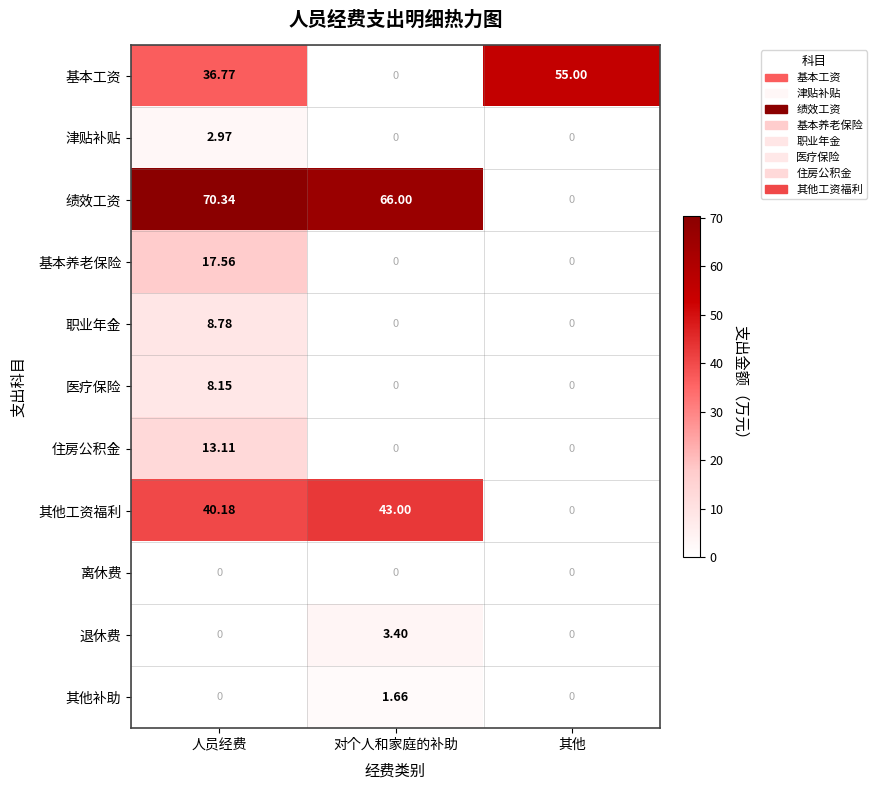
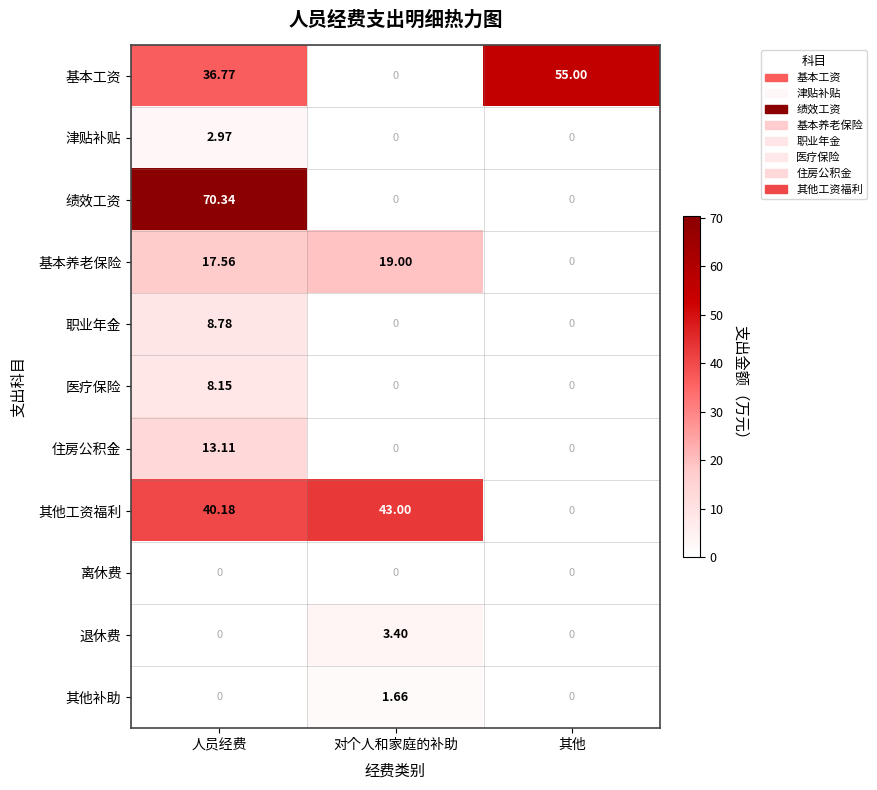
绩效工资, 对个人和家庭的补助: 66.00 -> 0
基本养老保险, 对个人和家庭的补助: 0 -> 19.00
